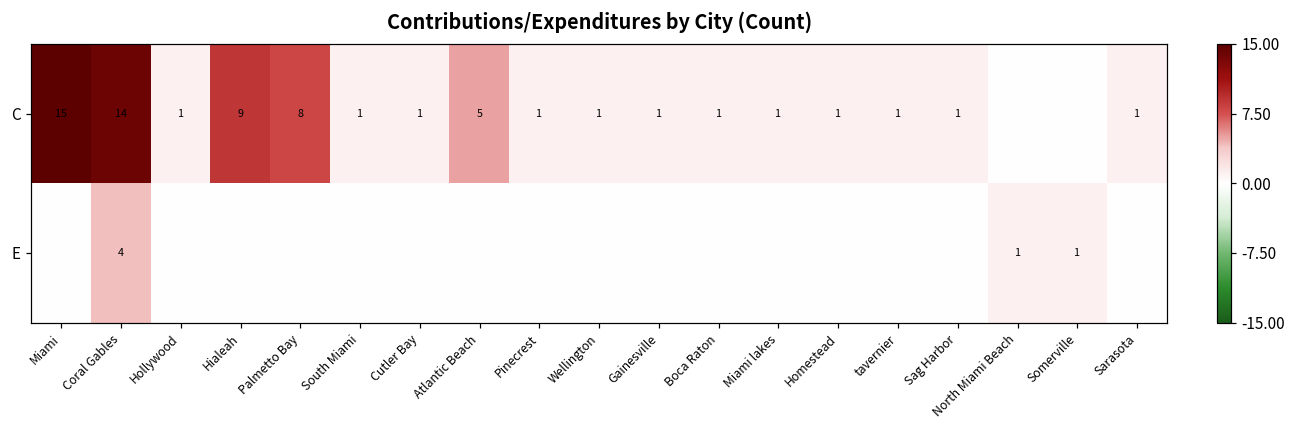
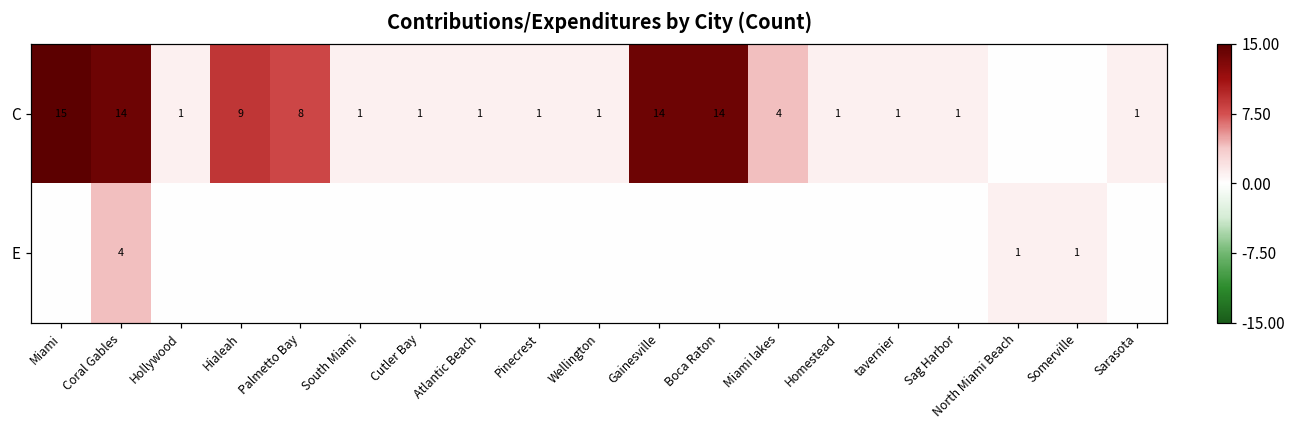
C, Atlantic Beach: 5 -> 1
C, Gainesville: 1 -> 14
C, Boca Raton: 1 -> 14
C, Miami lakes: 1 -> 4
